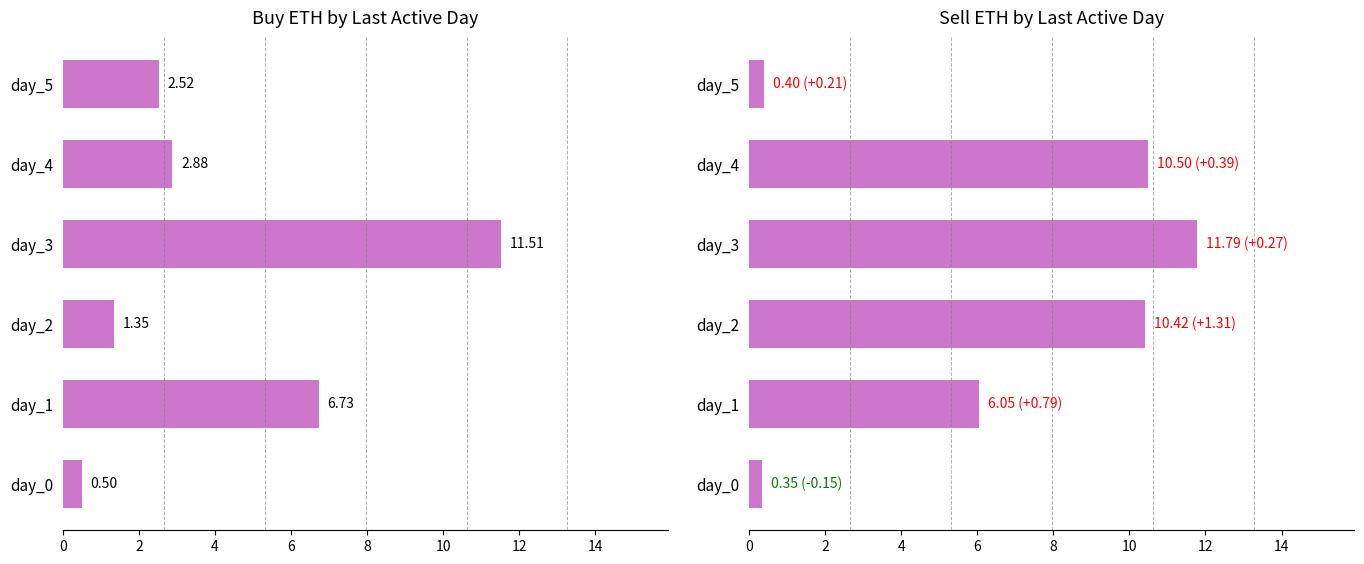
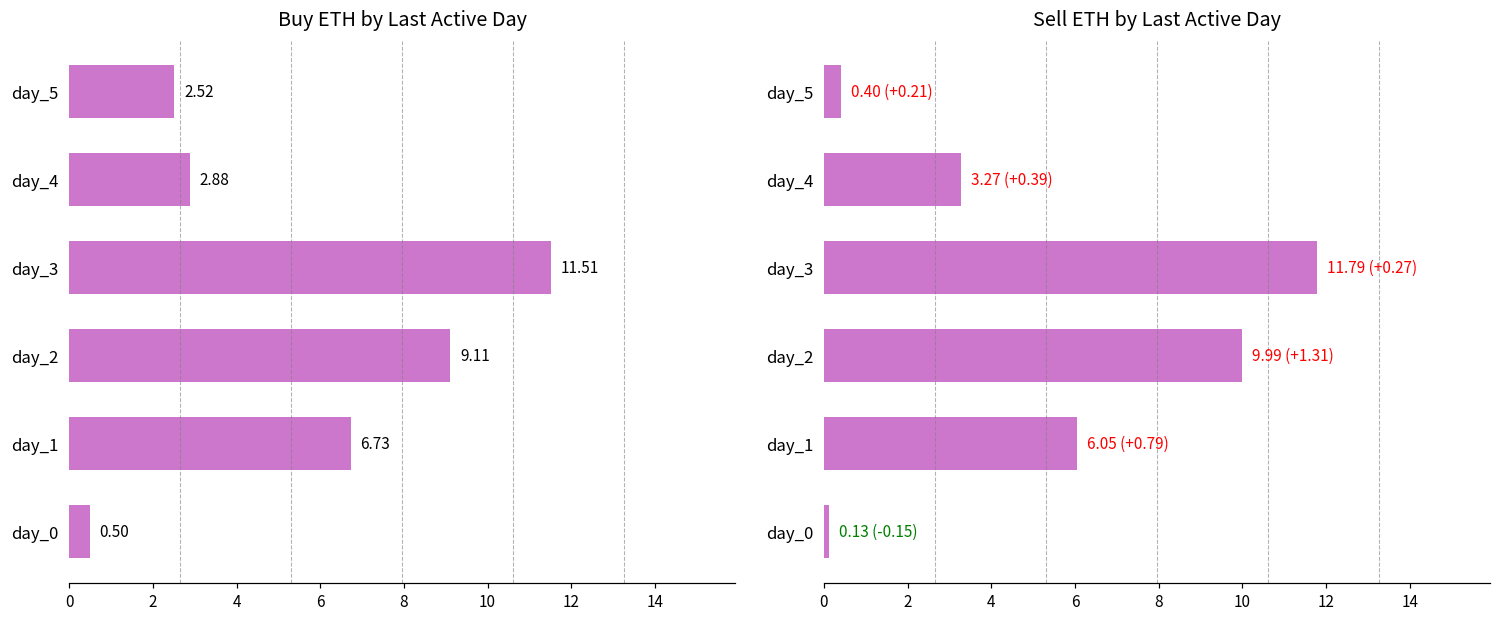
Buy ETH by Last Active Day, day_2: 1.35 -> 9.11
Sell ETH by Last Active Day, day_4: 10.50 -> 3.27
Sell ETH by Last Active Day, day_2: 10.42 -> 9.99
Sell ETH by Last Active Day, day_0: 0.35 -> 0.13
